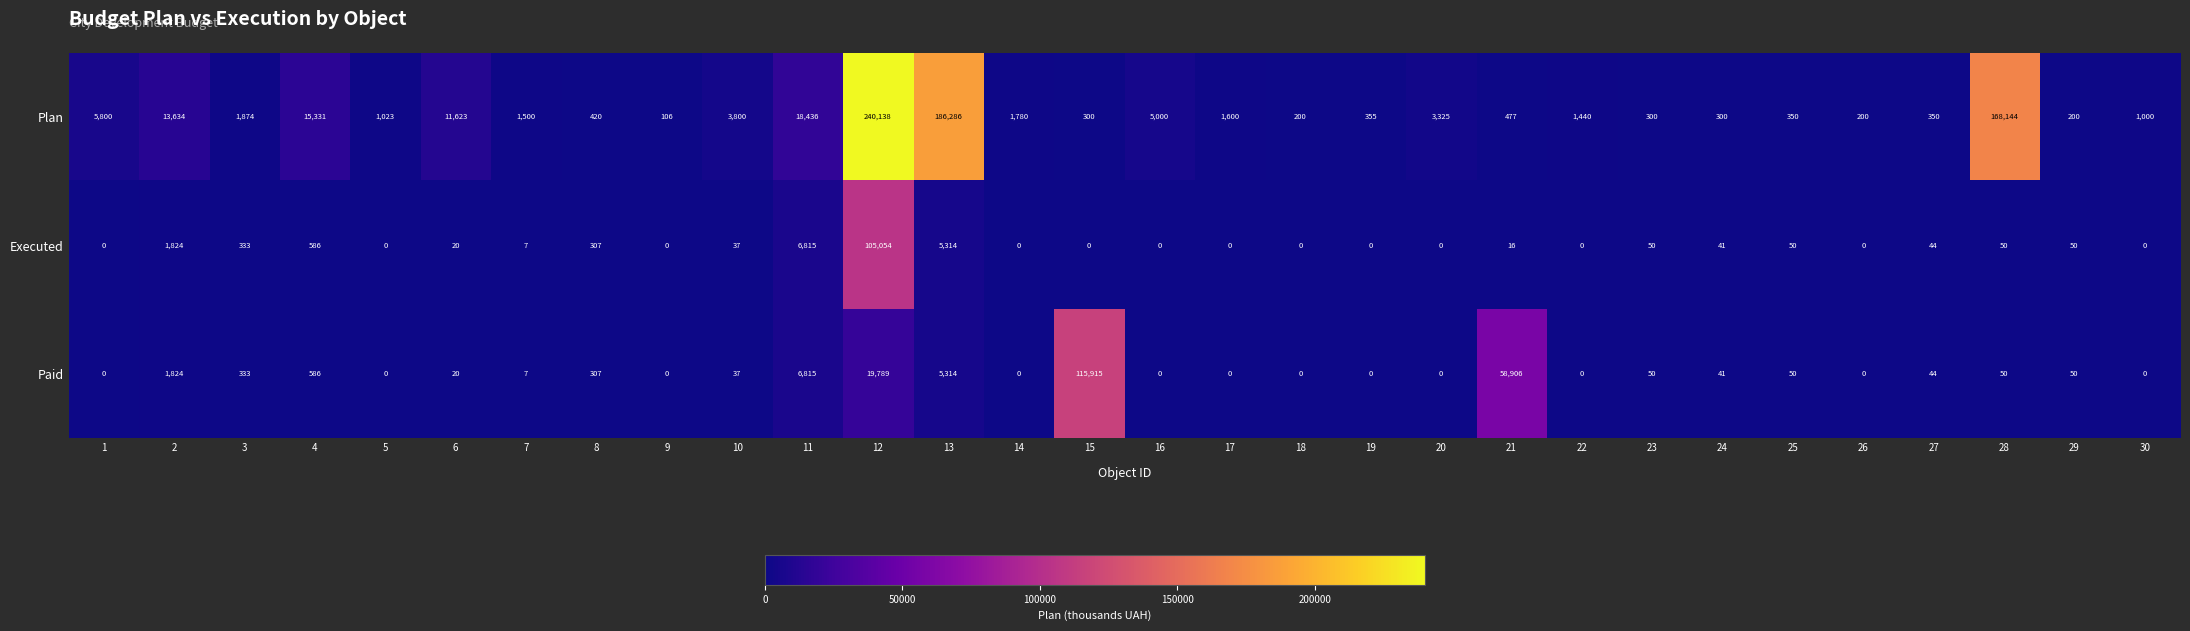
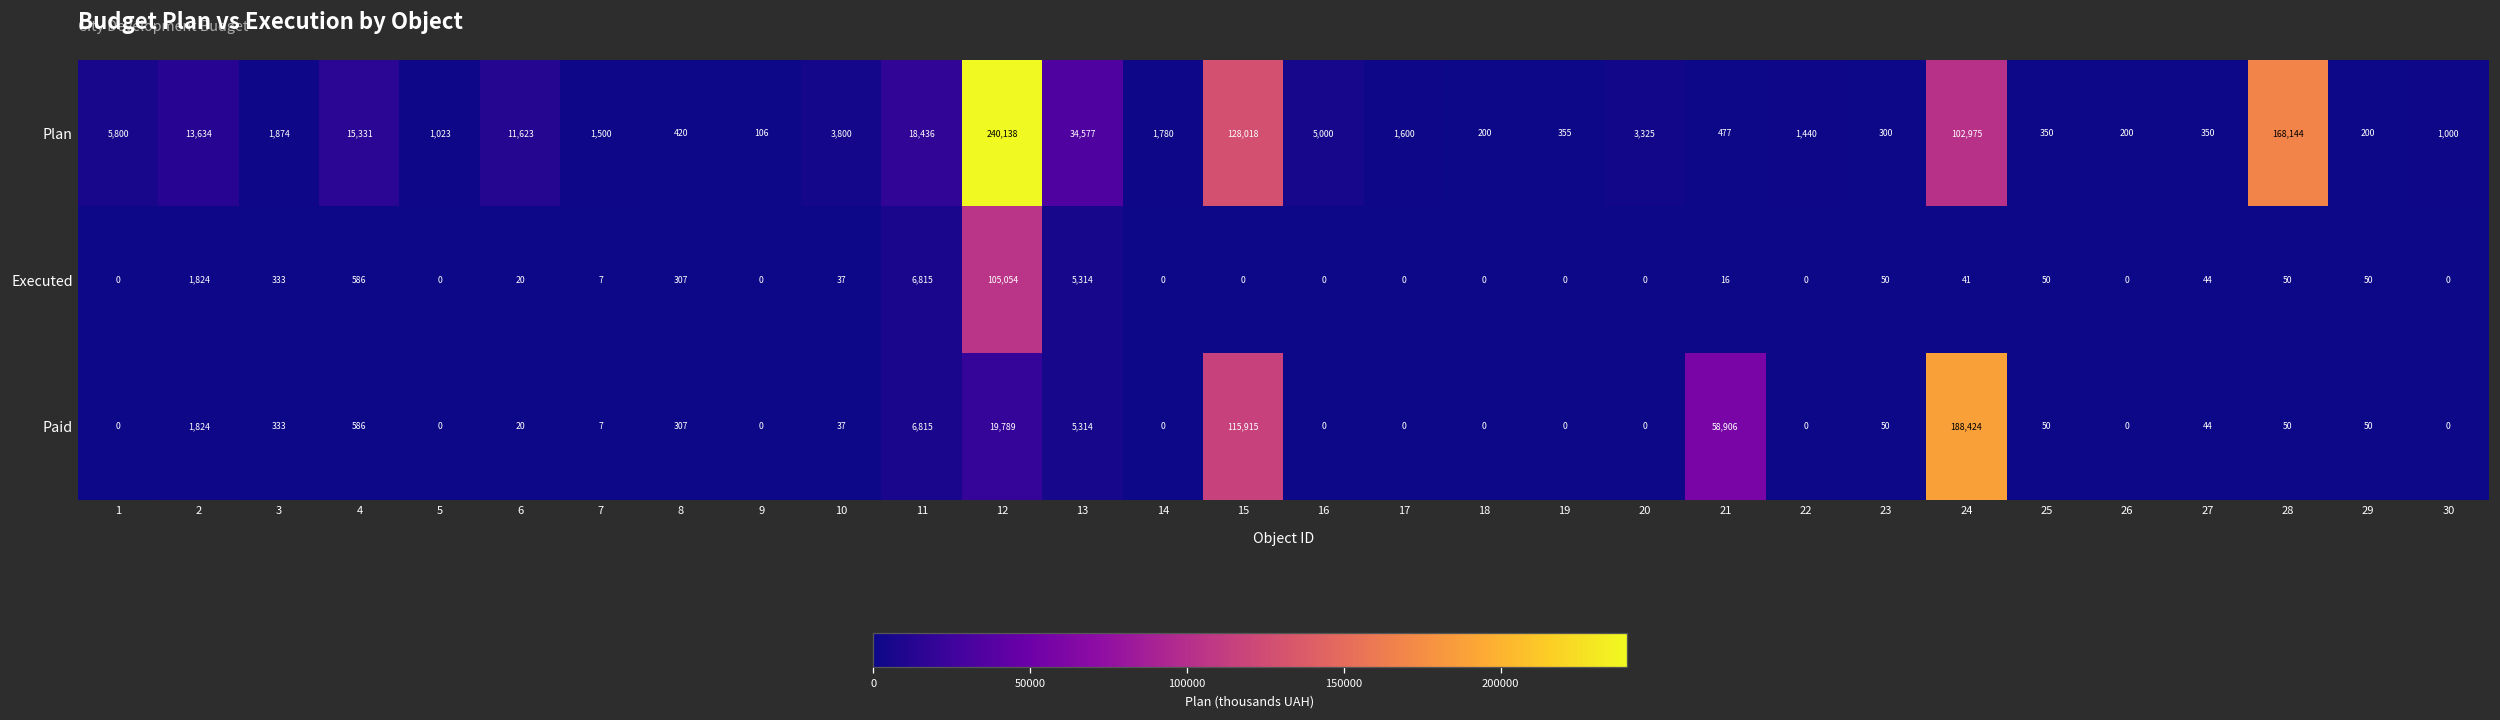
Plan, 13: 186,286 -> 34,577
Plan, 15: 300 -> 128,018
Plan, 24: 300 -> 102,975
Paid, 24: 41 -> 188,424
